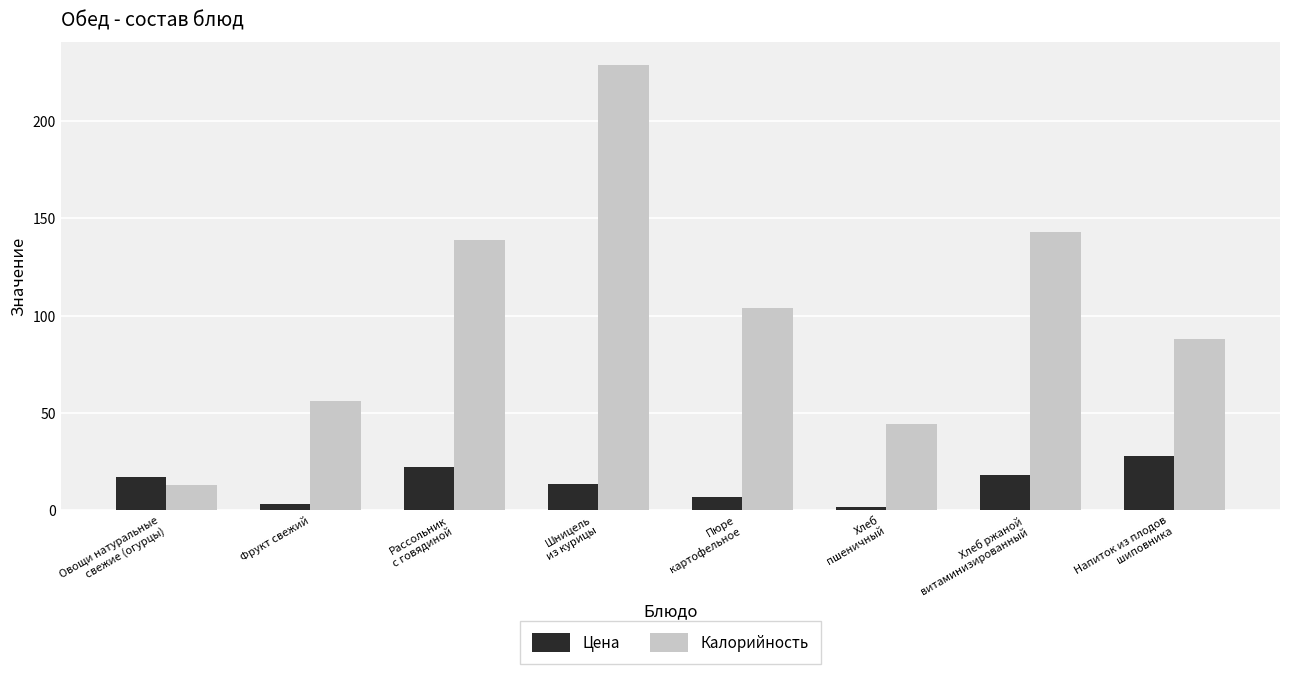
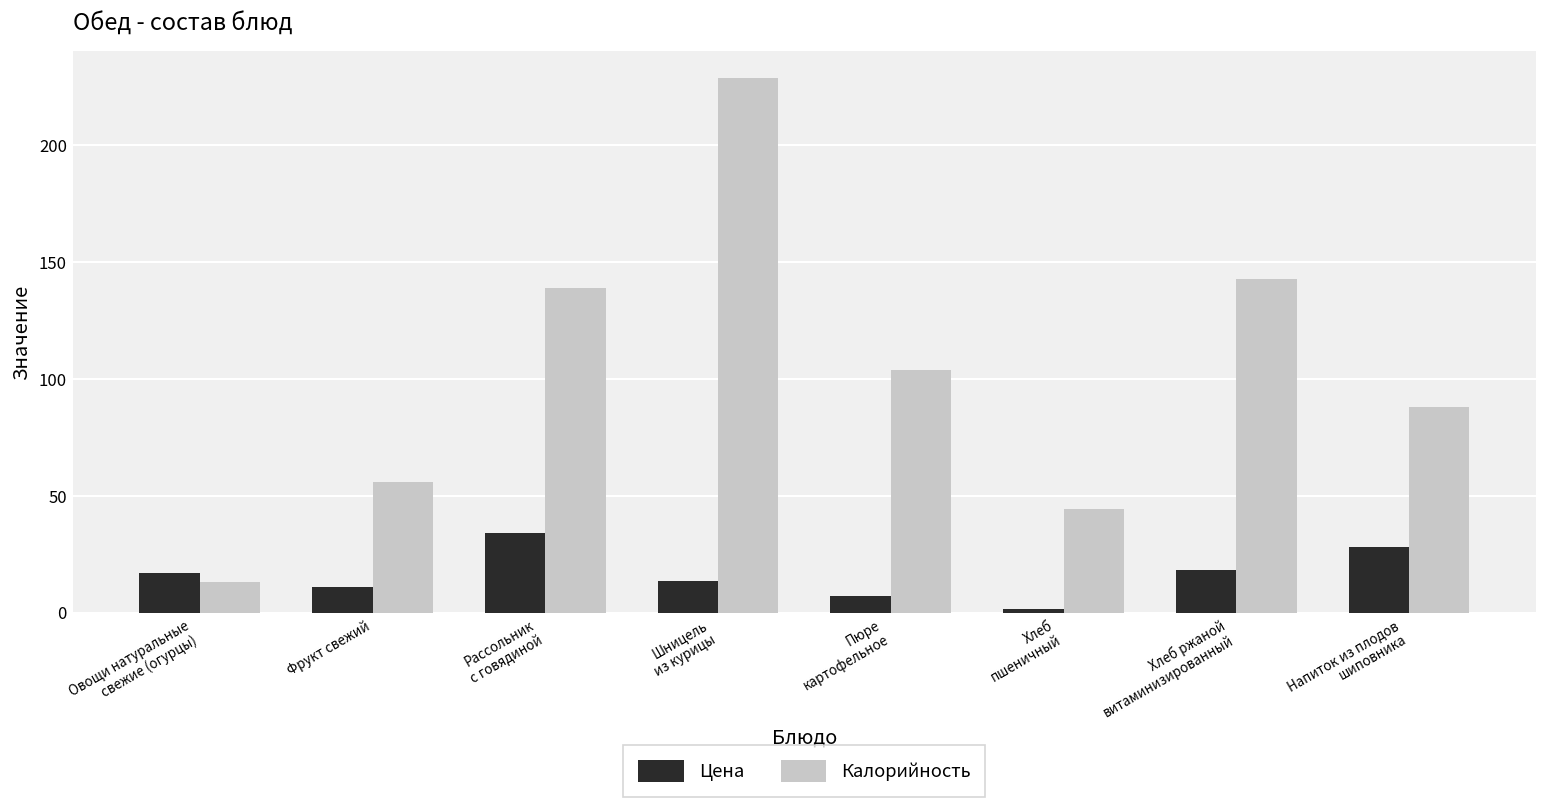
Цена, Фрукт свежий: 3 -> 11
Цена, Рассольник с говядиной: 22 -> 34
